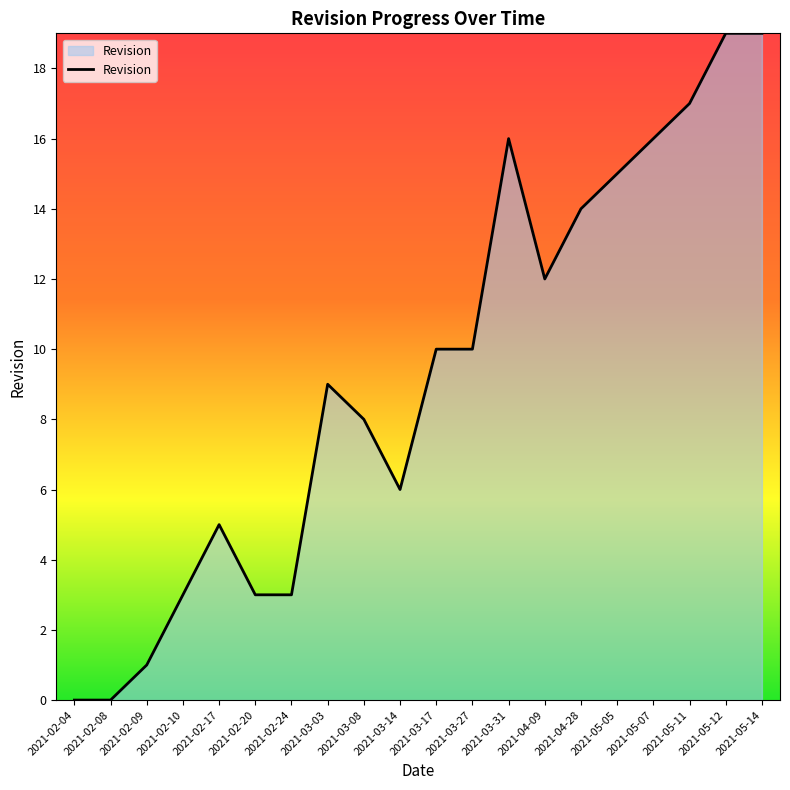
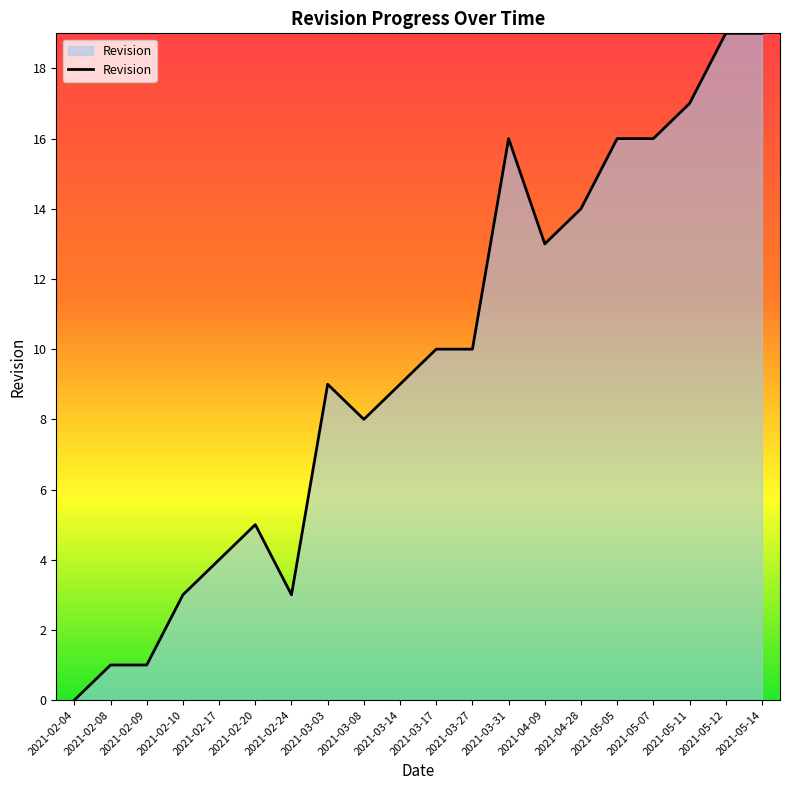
2021-02-08: 0 -> 1
2021-02-17: 5 -> 4
2021-02-20: 3 -> 5
2021-03-14: 6 -> 9
2021-04-09: 12 -> 13
2021-05-05: 15 -> 16
